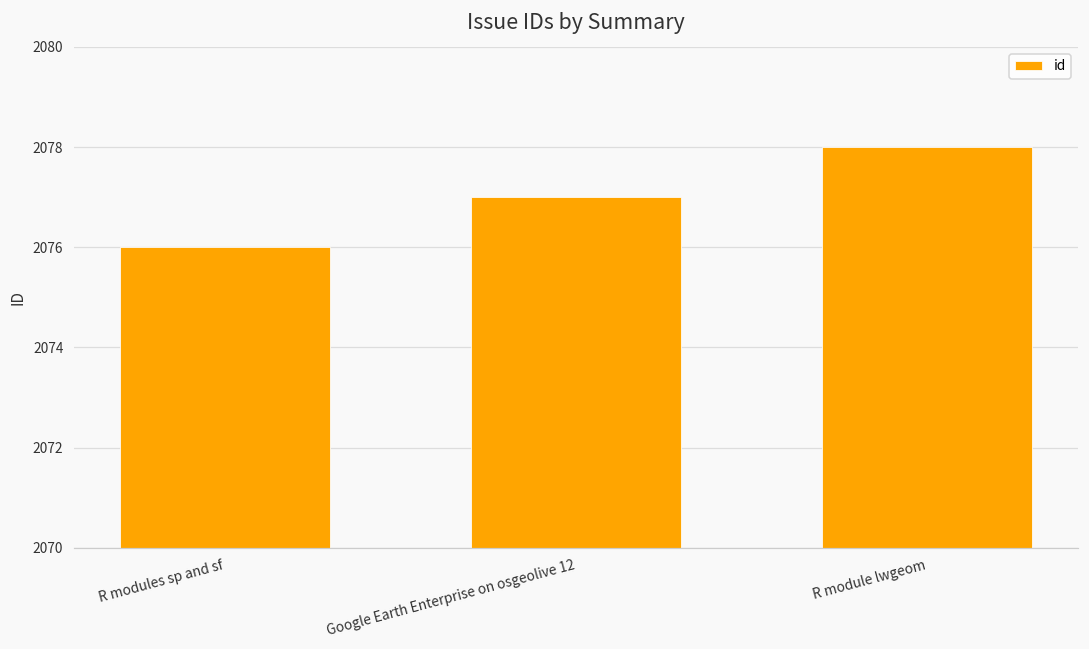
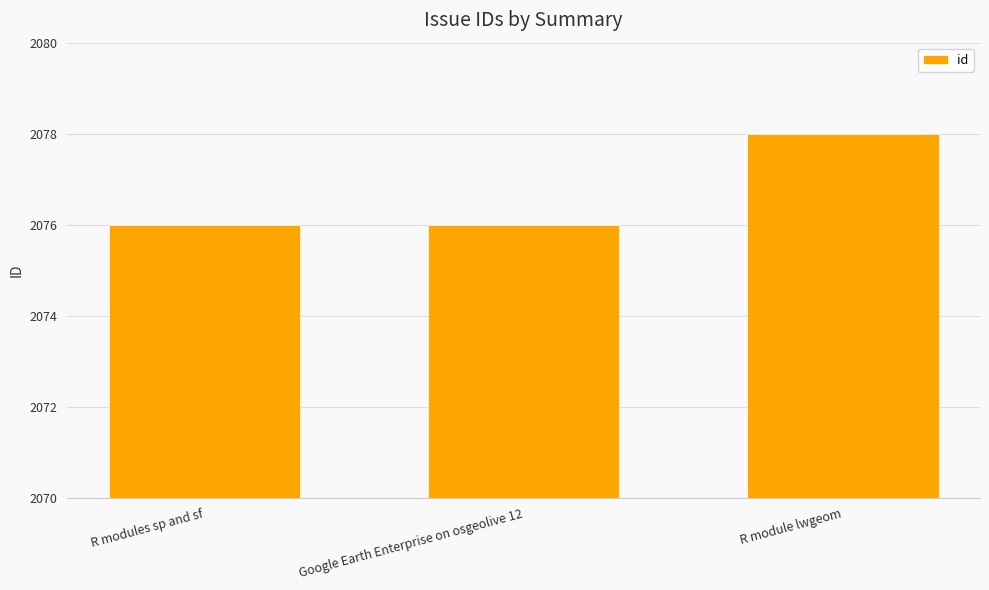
Google Earth Enterprise on osgeolive 12: 2077 -> 2076
